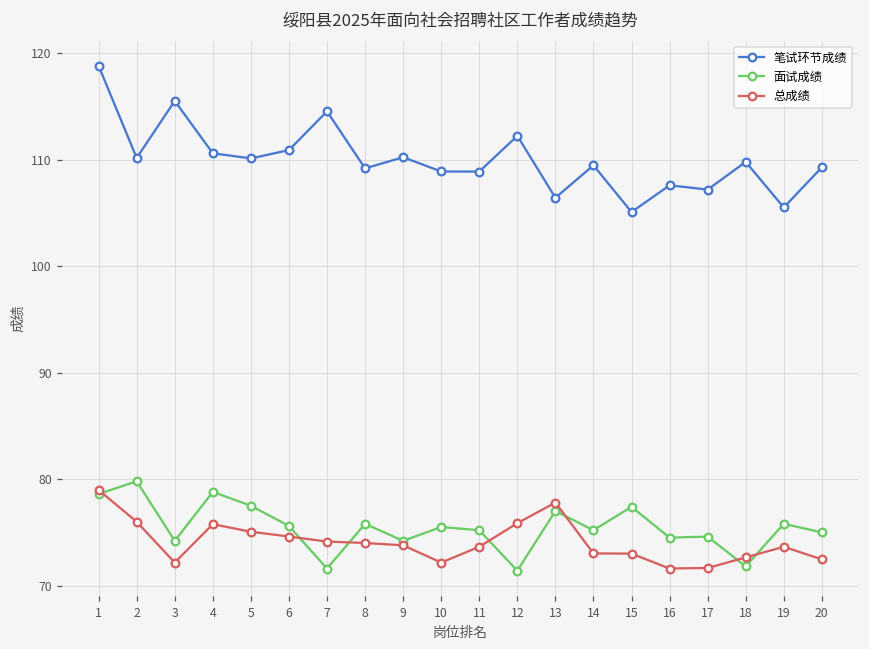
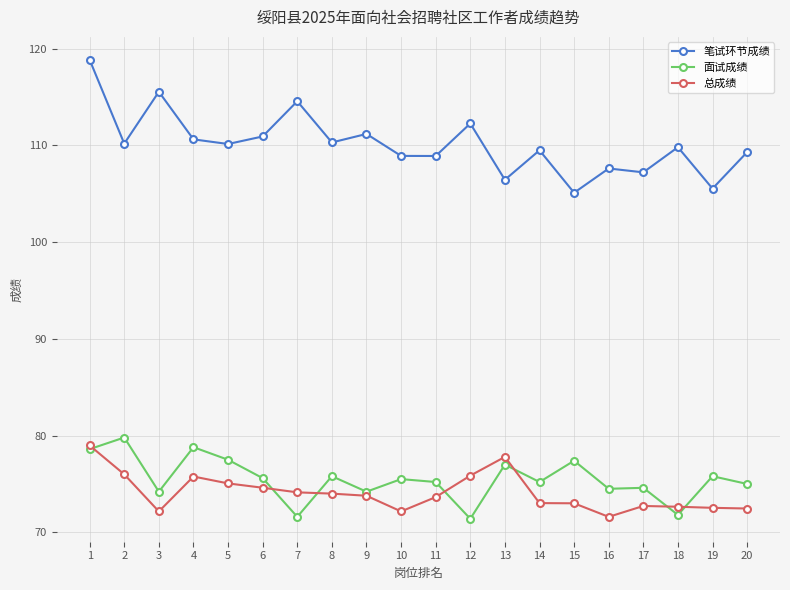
笔试环节成绩, 8: 109 -> 110
笔试环节成绩, 9: 110 -> 111
总成绩, 17: 72 -> 73
总成绩, 19: 74 -> 73
